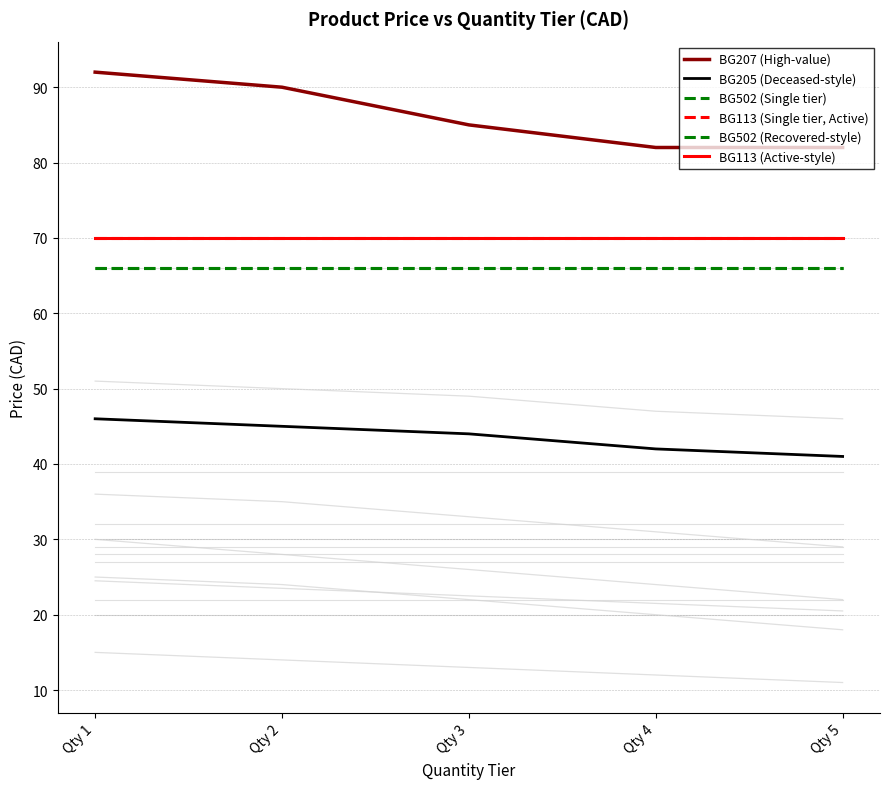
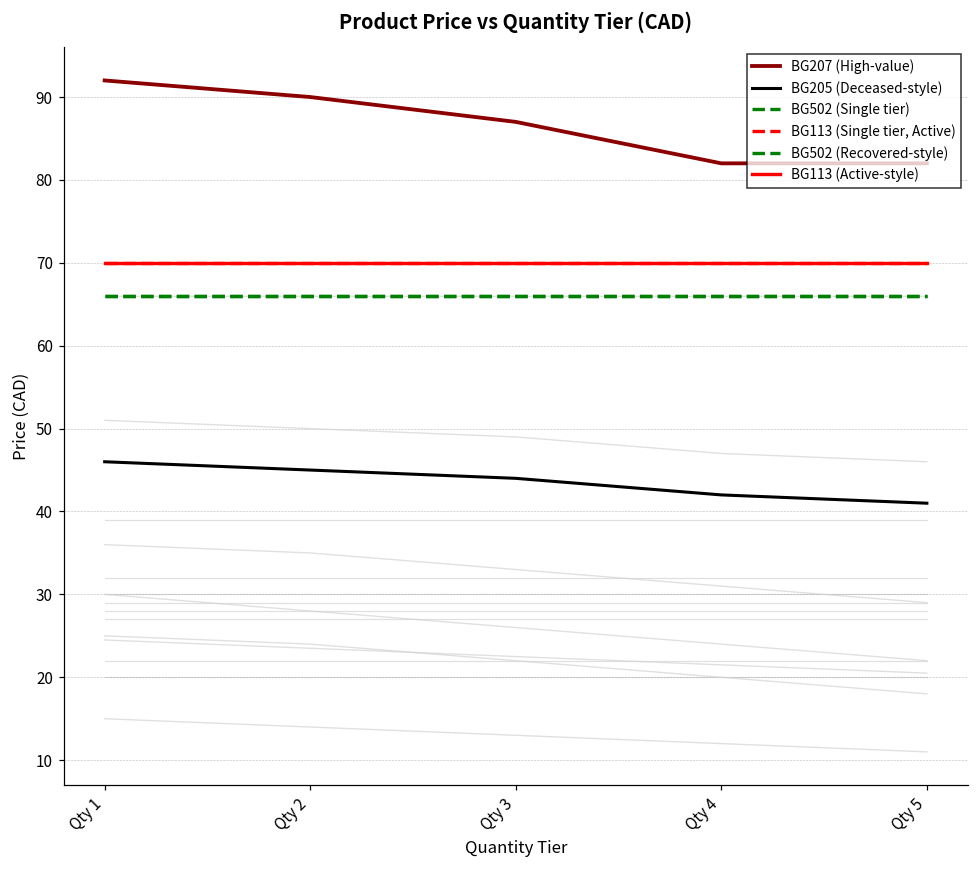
BG207 (High-value), Qty 3: 85 -> 87
